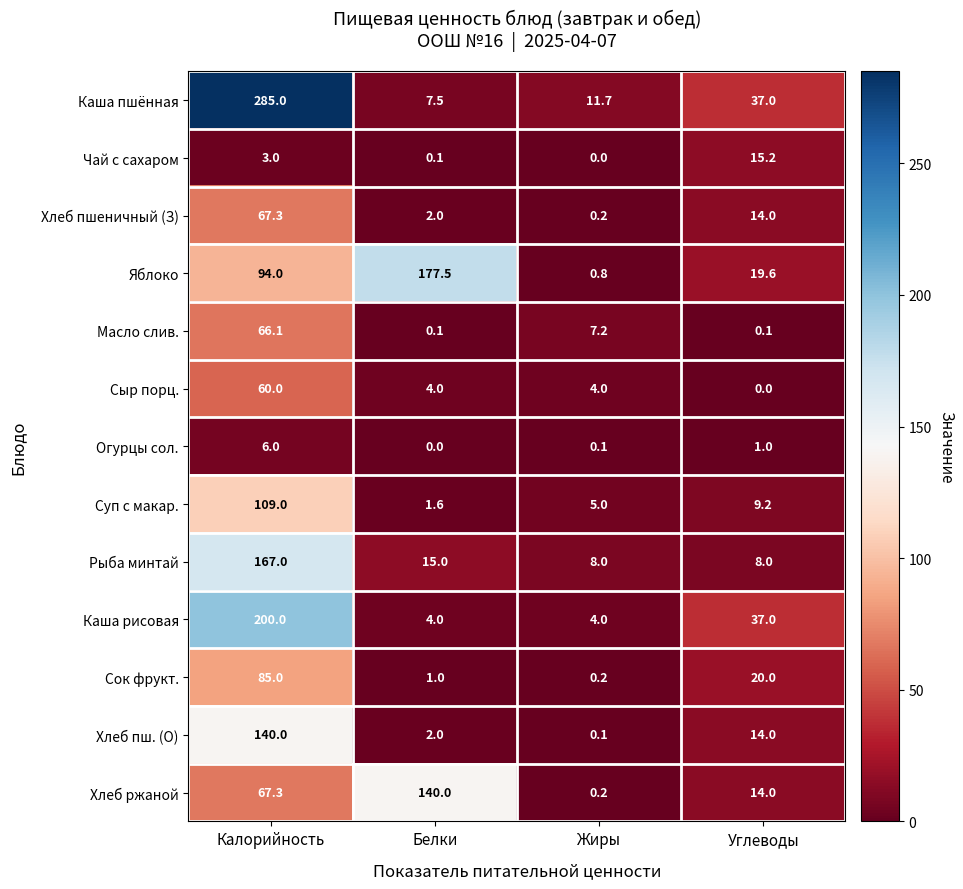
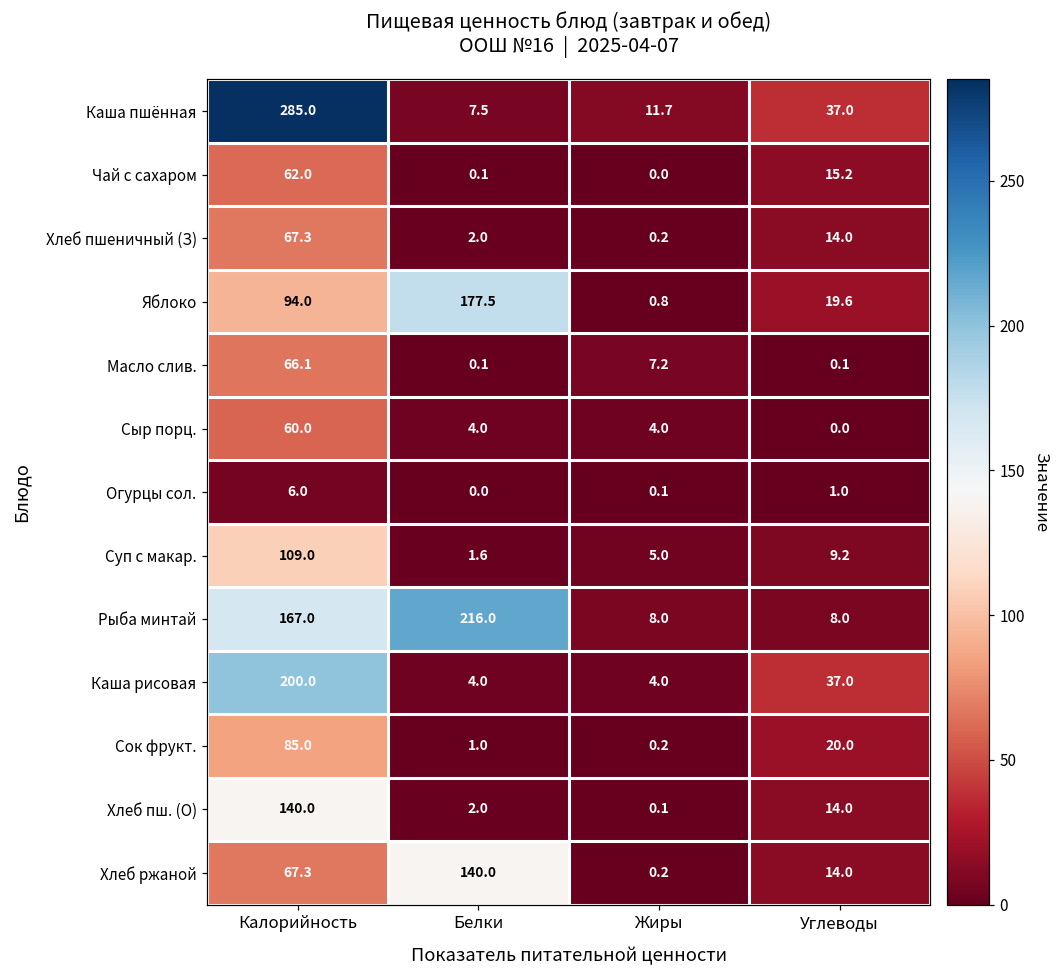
Чай с сахаром, Калорийность: 3.0 -> 62.0
Рыба минтай, Белки: 15.0 -> 216.0
